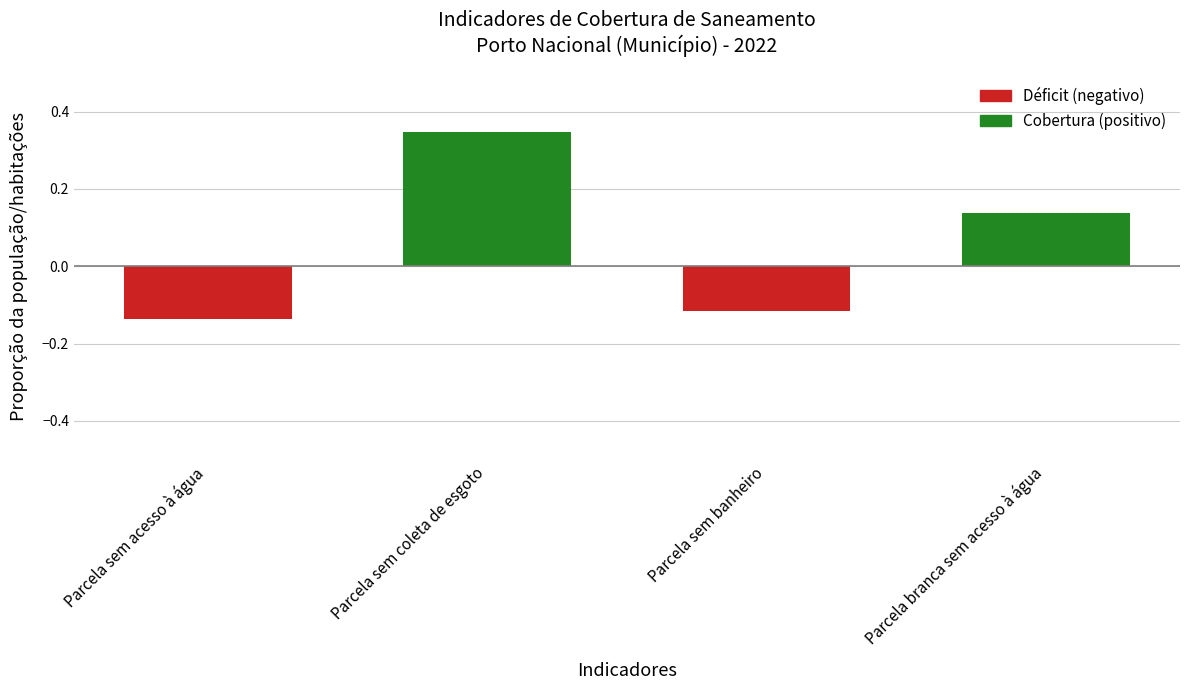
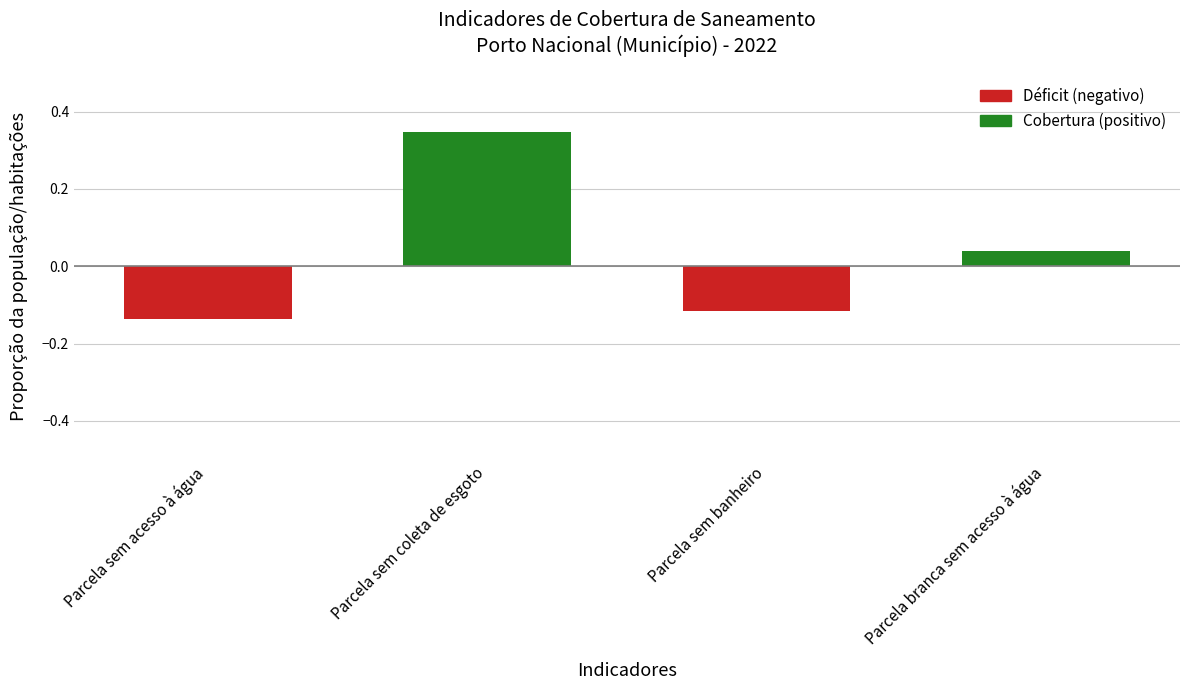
Parcela branca sem acesso à água: 0.14 -> 0.04
